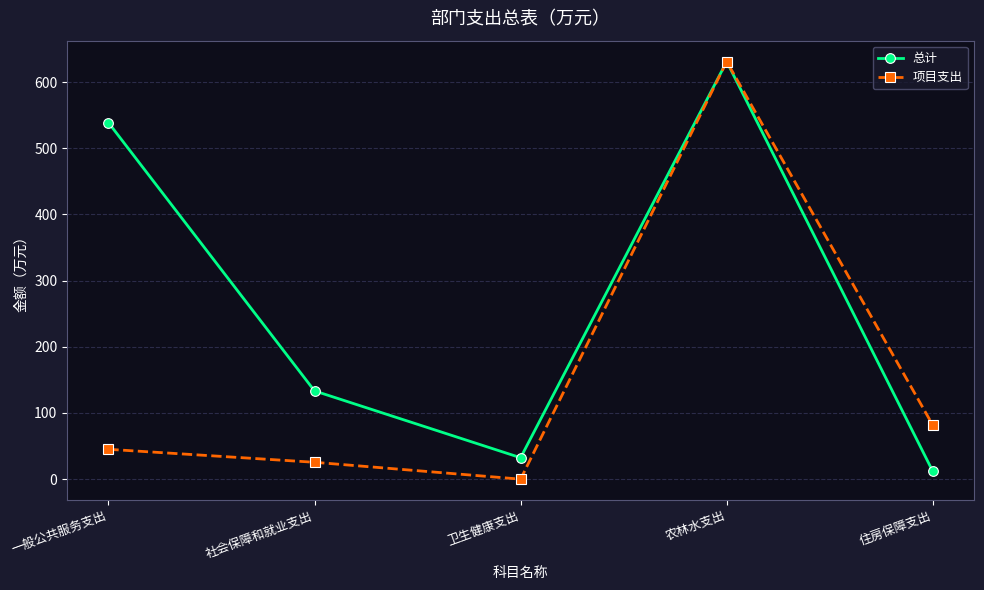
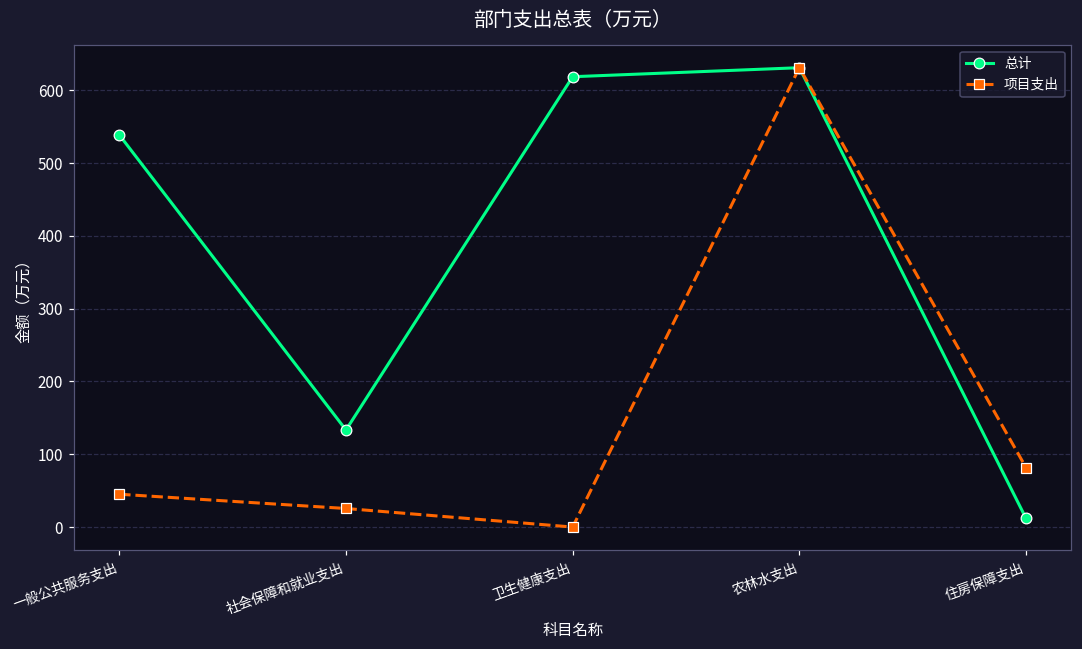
总计, 卫生健康支出: 30 -> 620
